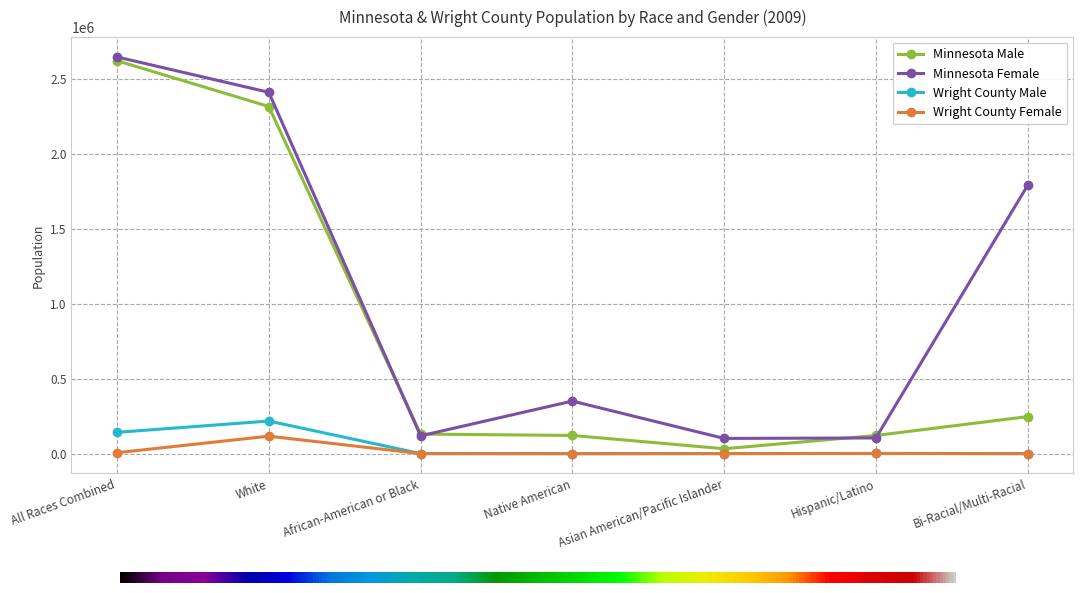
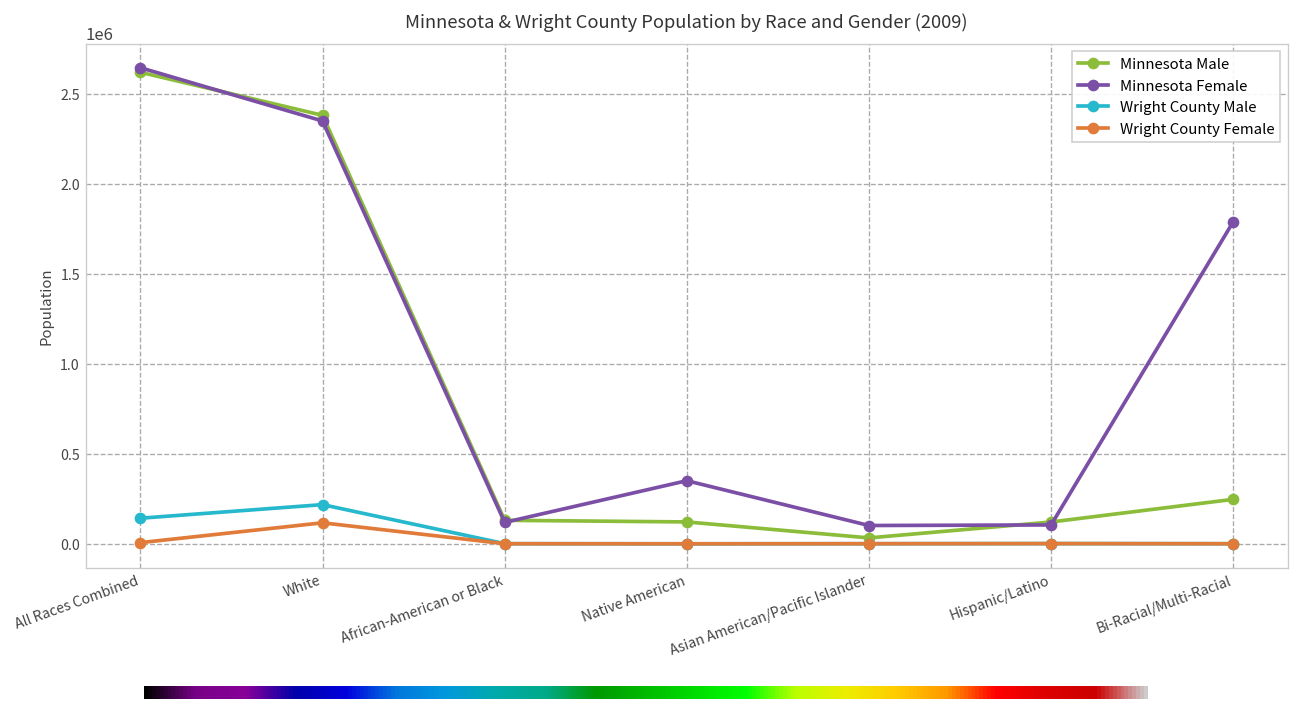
Minnesota Male, White: 2310000 -> 2380000
Minnesota Female, White: 2410000 -> 2350000
